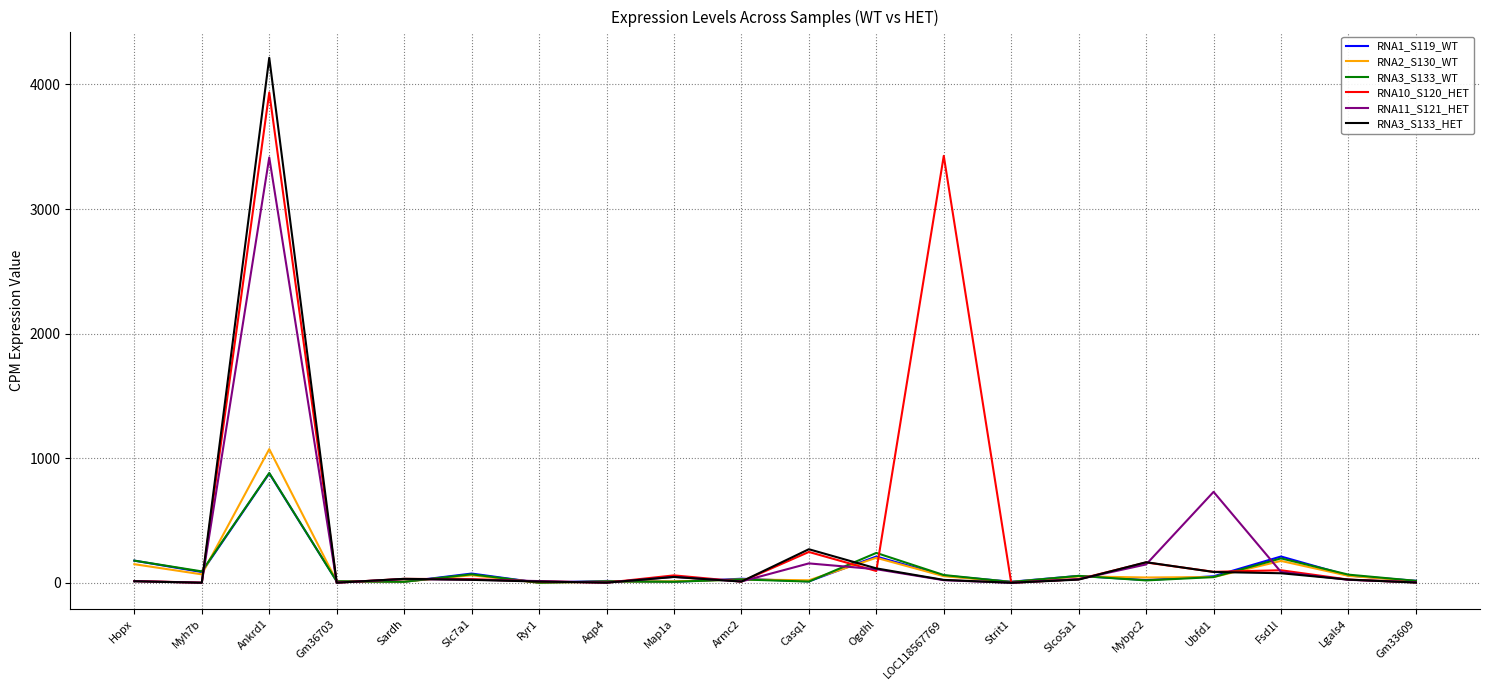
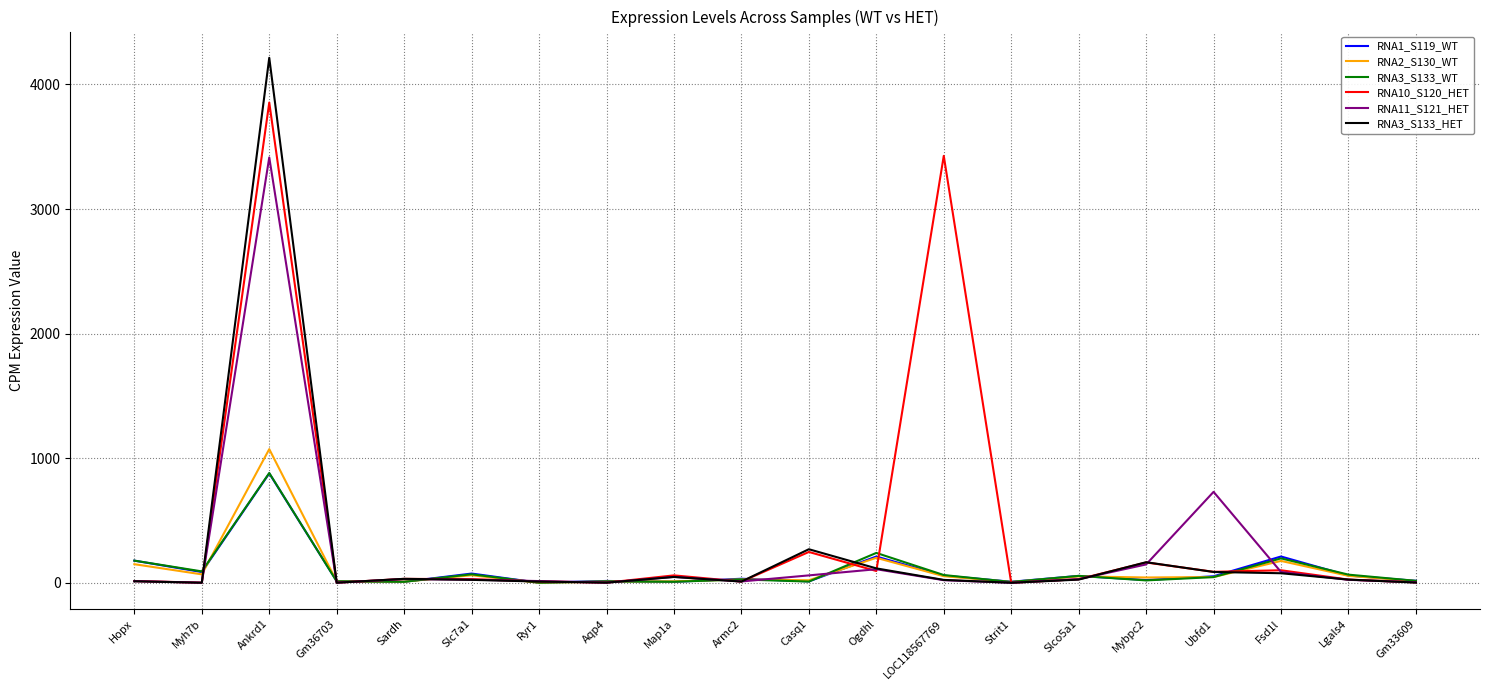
RNA10_S120_HET, Ankrd1: 3940 -> 3850
RNA11_S121_HET, Casq1: 160 -> 60
